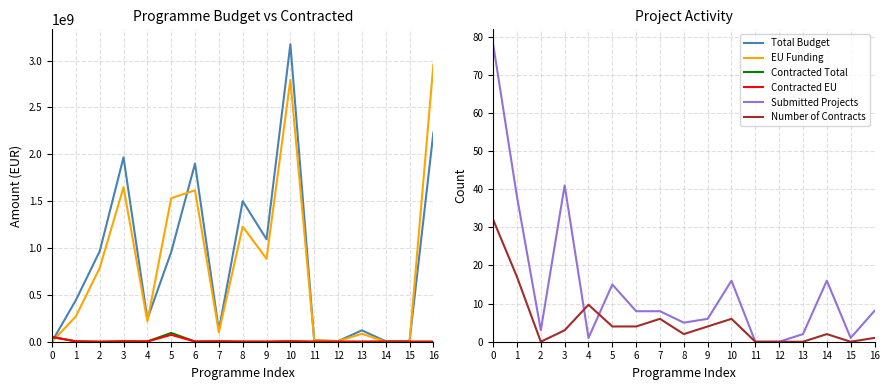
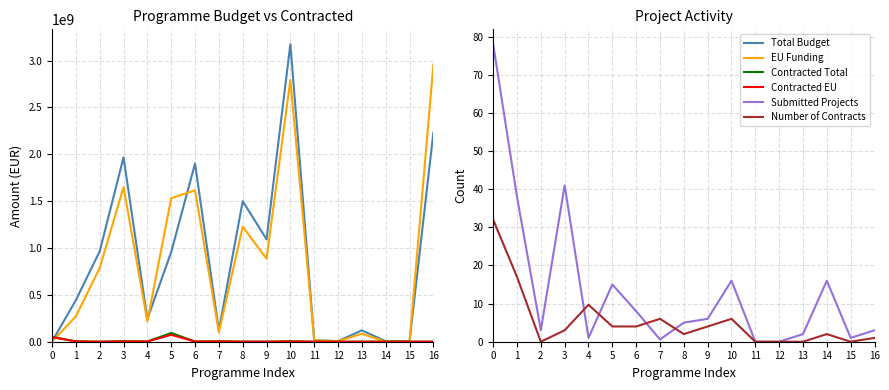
Project Activity, Submitted Projects, 7: 8 -> 1
Project Activity, Submitted Projects, 16: 8 -> 3
